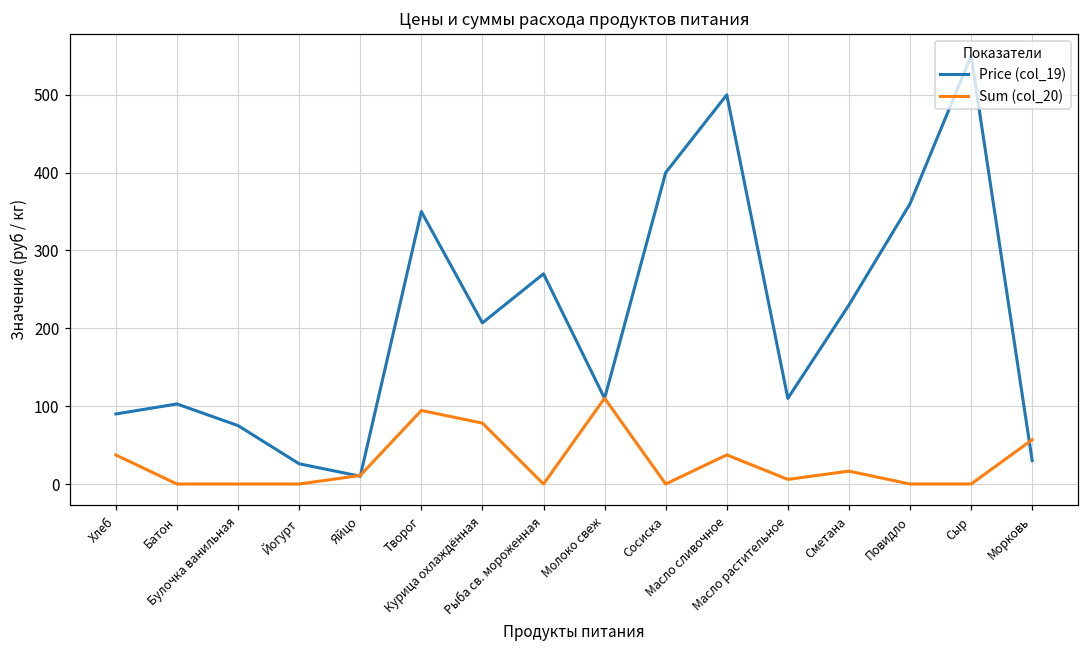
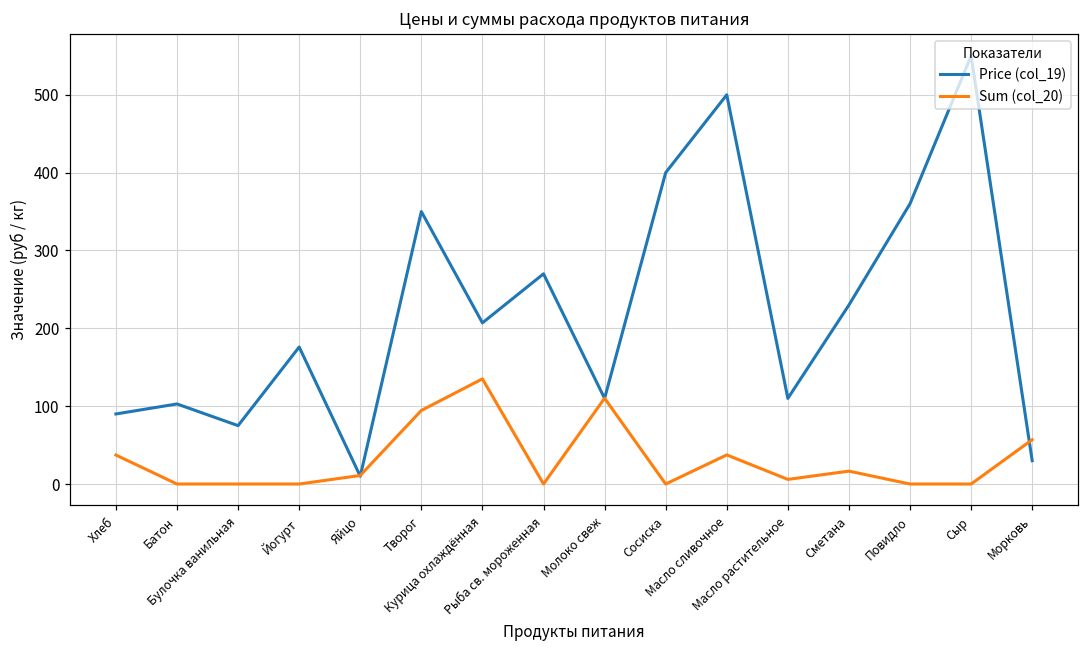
Price (col_19), Йогурт: 30 -> 180
Sum (col_20), Курица охлаждённая: 80 -> 140
